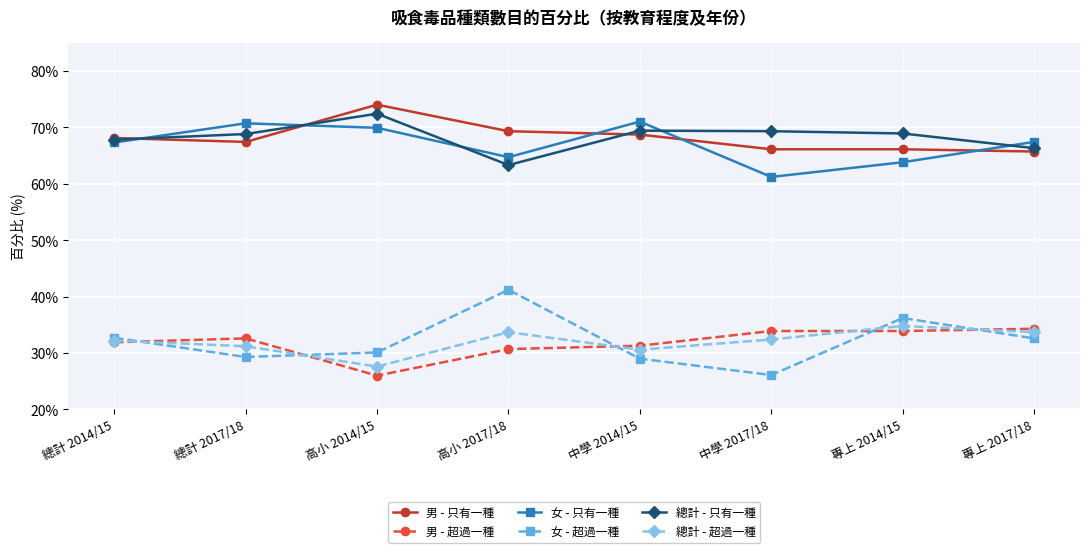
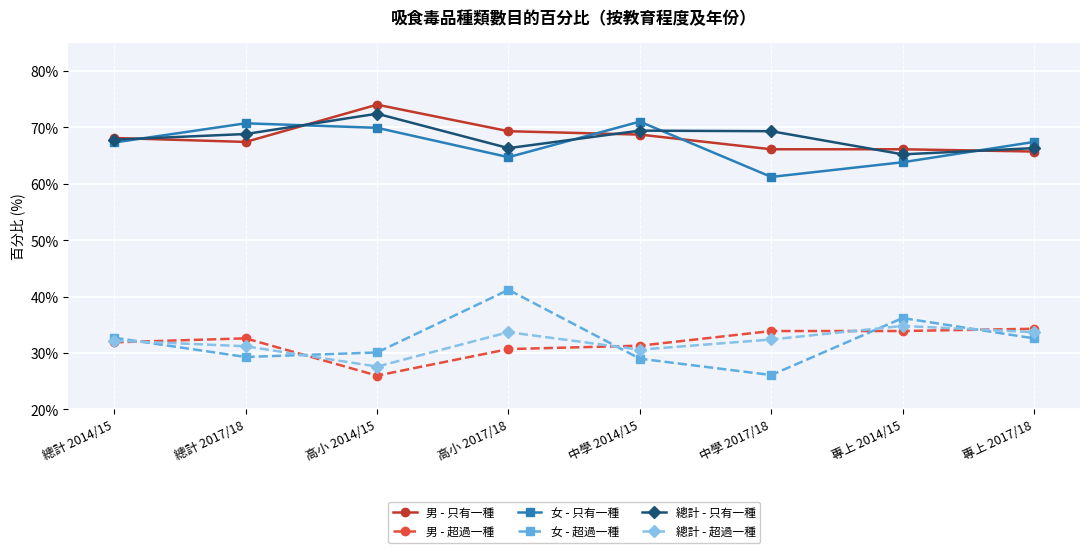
總計 - 只有一種, 高小 2017/18: 63% -> 66%
總計 - 只有一種, 專上 2014/15: 69% -> 65%
